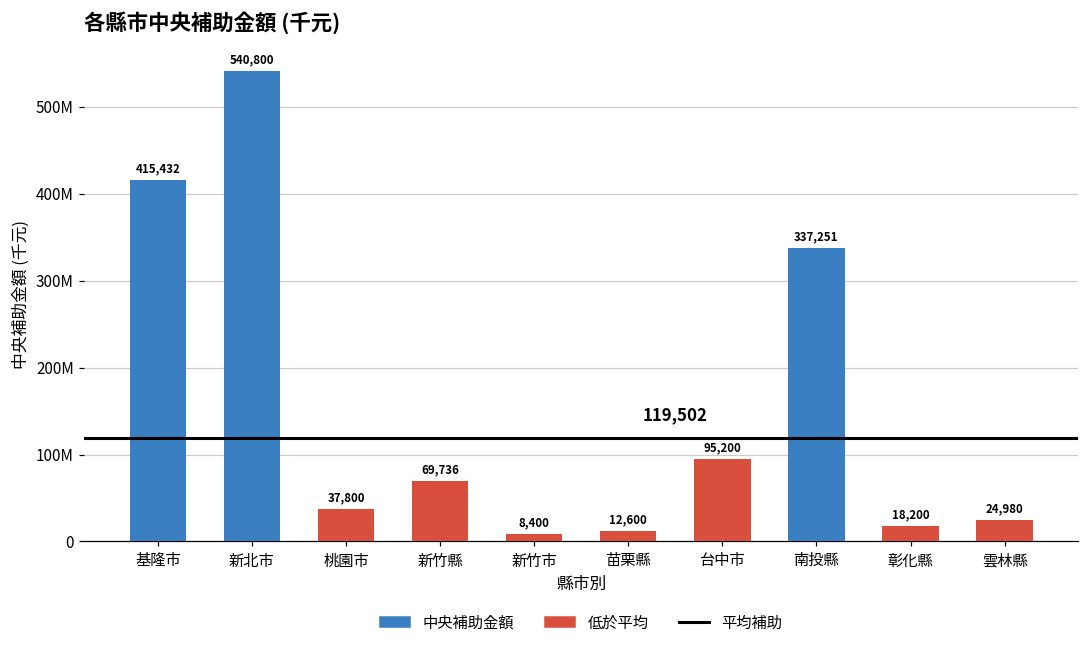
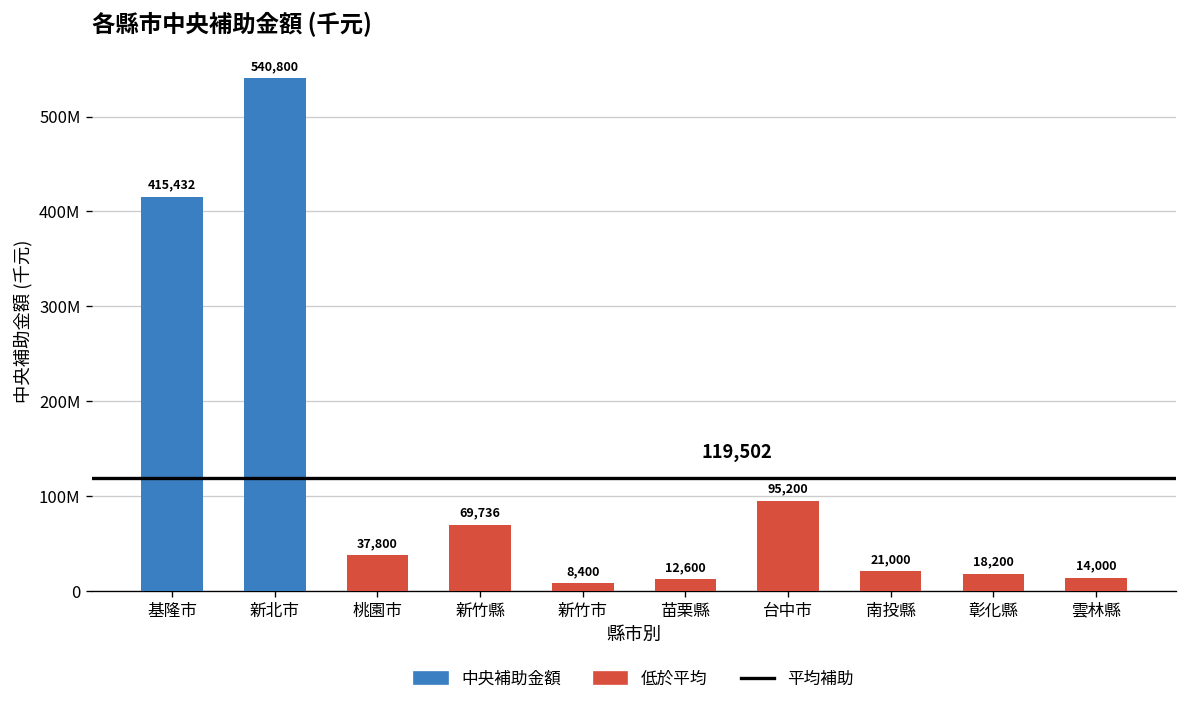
南投縣: 337,251 -> 21,000
雲林縣: 24,980 -> 14,000
